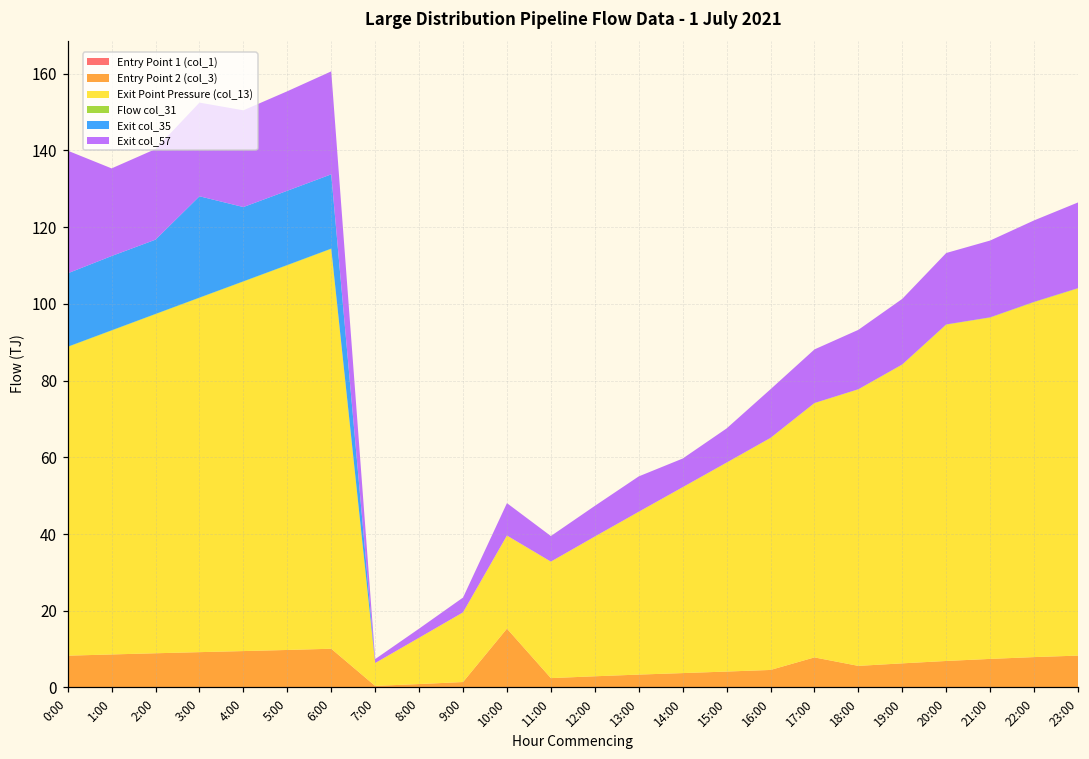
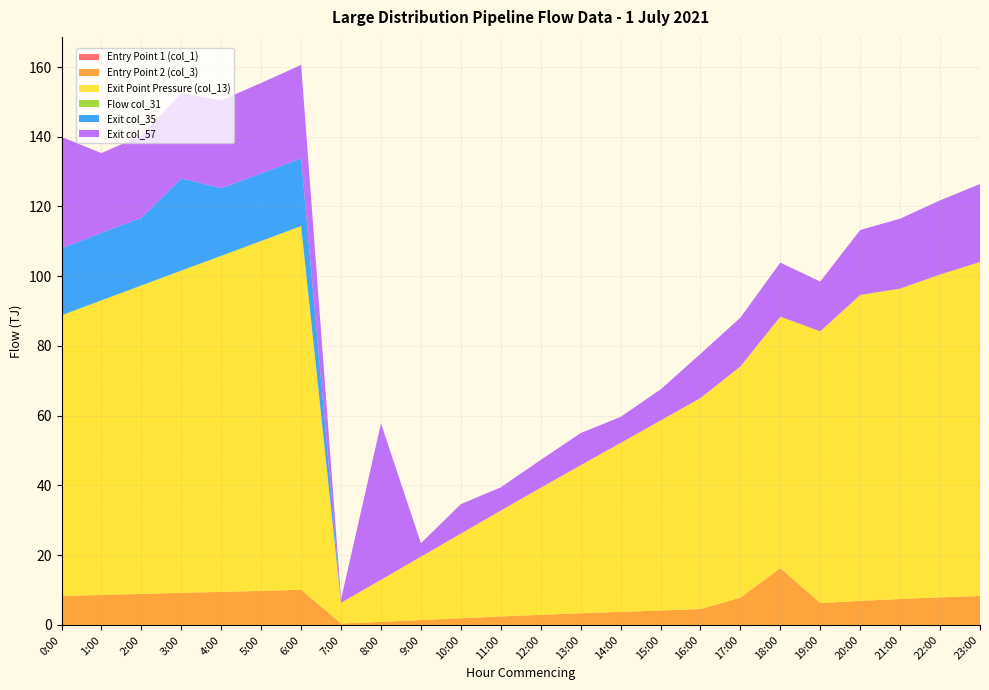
Exit col_57, 8:00: 2 -> 45
Entry Point 2 (col_3), 10:00: 15 -> 2
Entry Point 2 (col_3), 18:00: 6 -> 16
Exit col_57, 19:00: 17 -> 14
